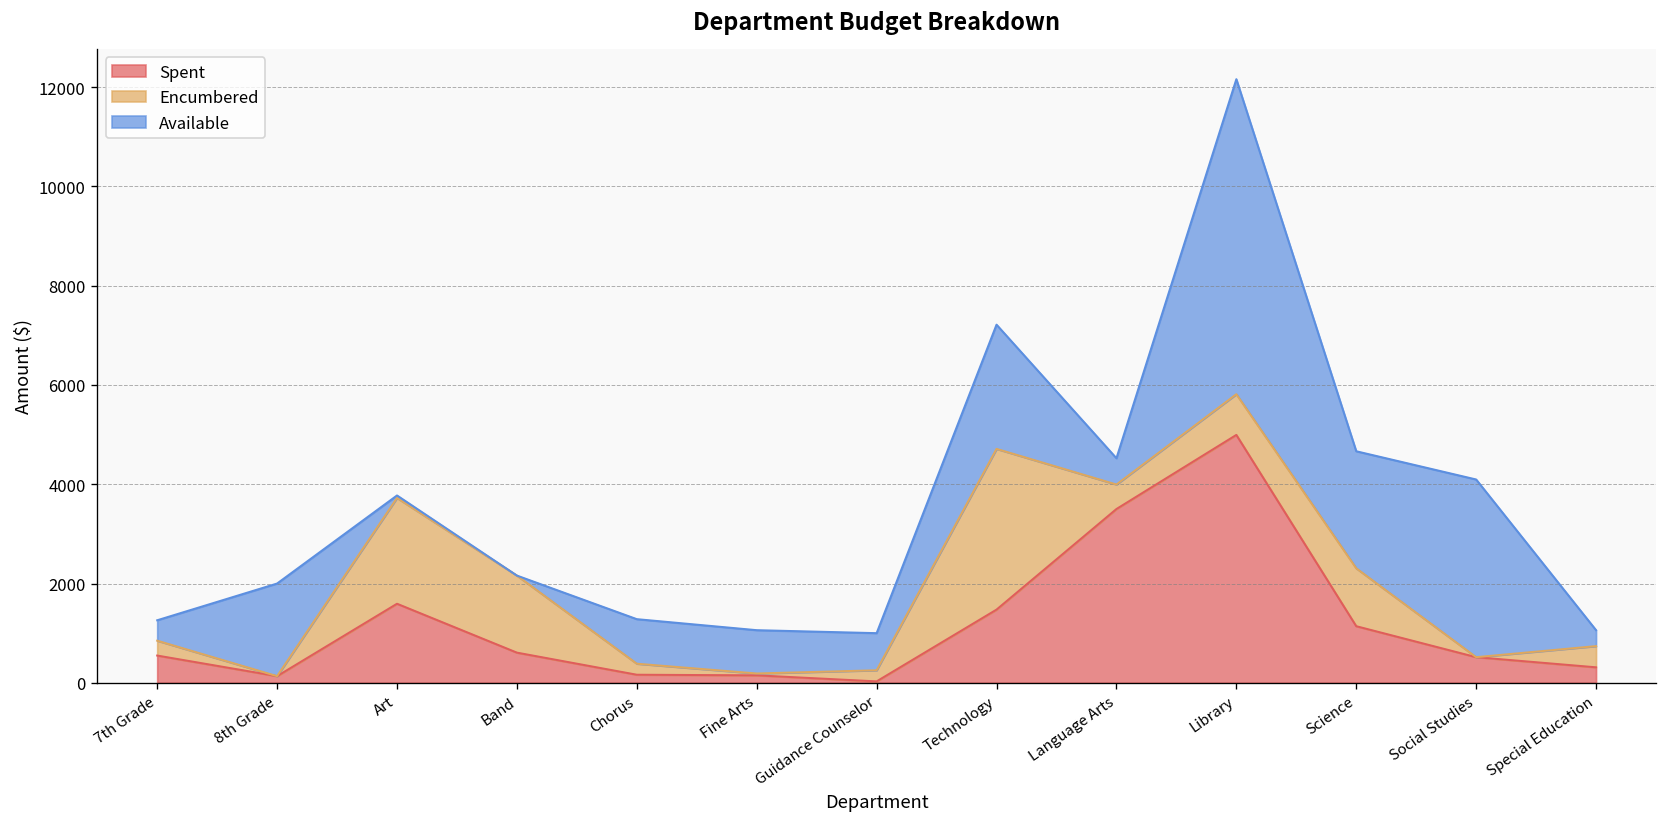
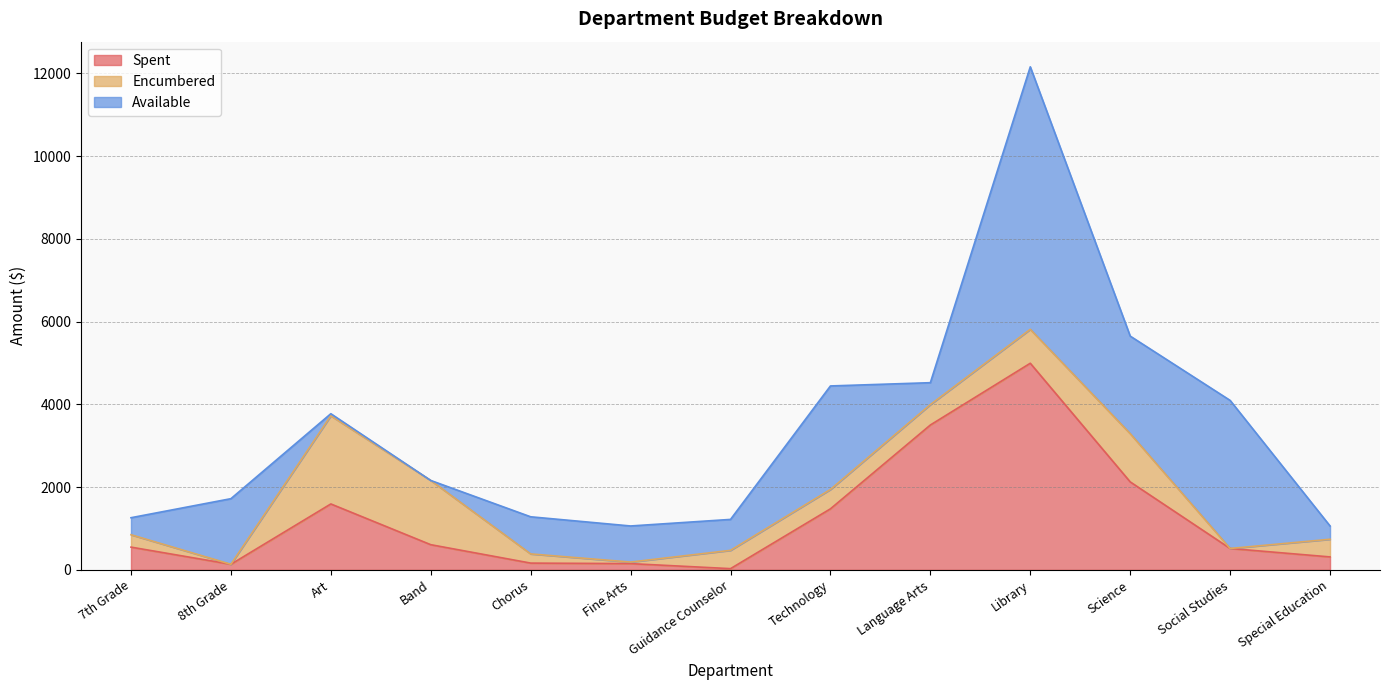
Available, 8th Grade: 1900 -> 1600
Encumbered, Guidance Counselor: 200 -> 400
Encumbered, Technology: 3200 -> 500
Spent, Science: 1100 -> 2100
